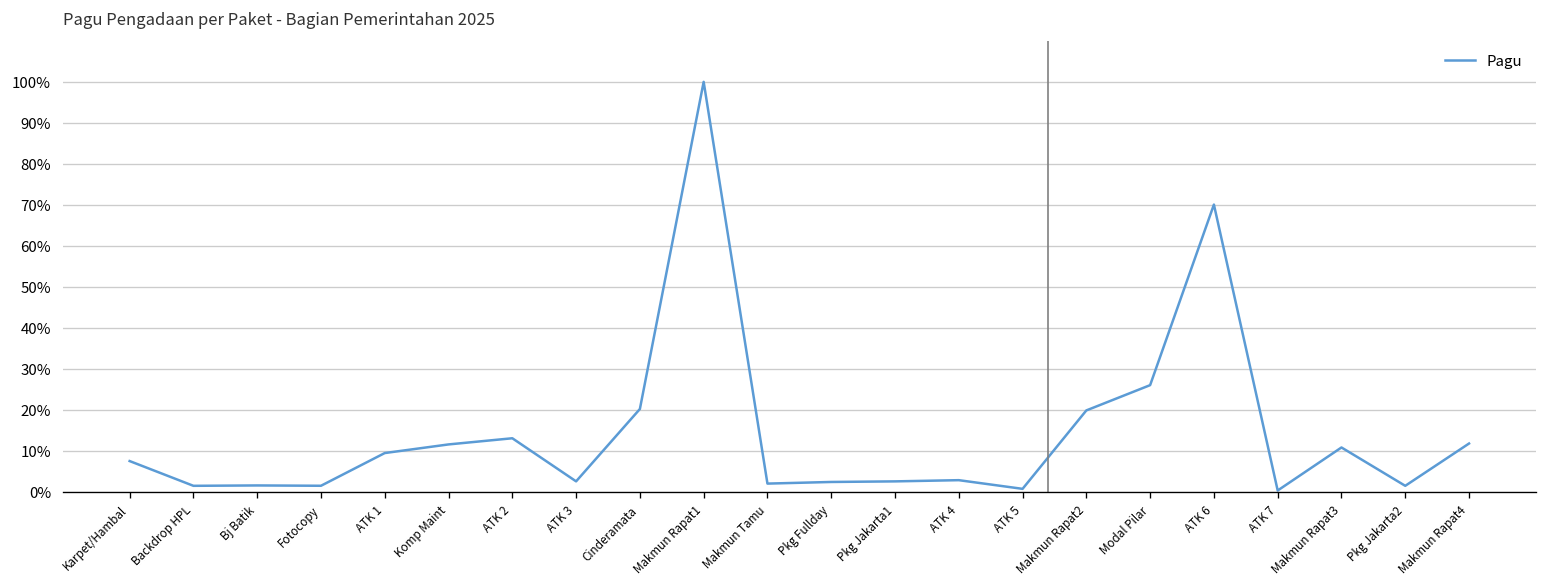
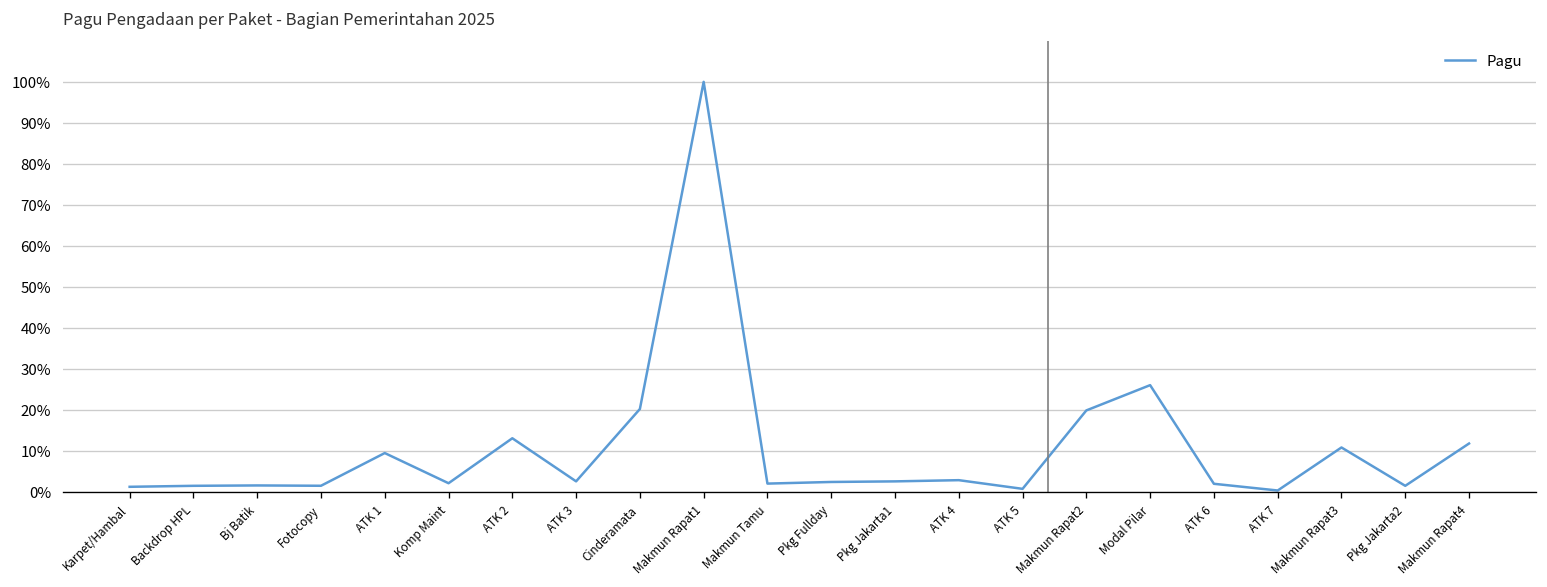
Karpet/Hambal: 7% -> 1%
Komp Maint: 12% -> 2%
ATK 6: 70% -> 2%
